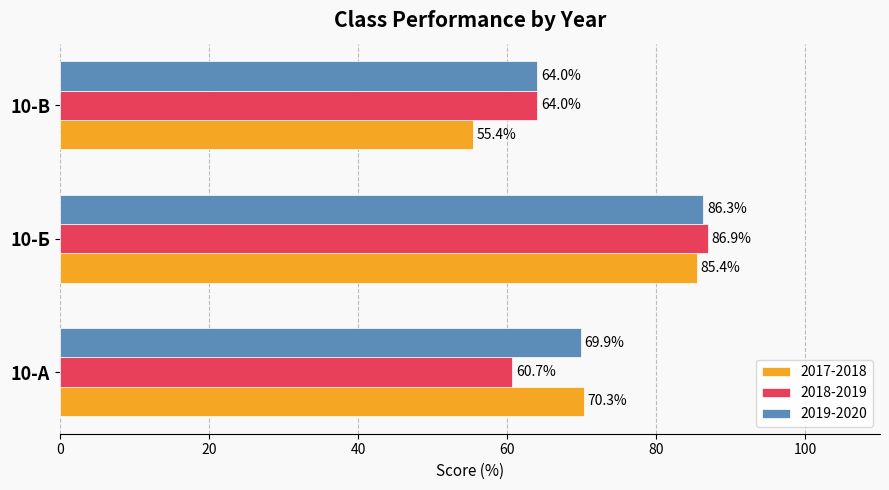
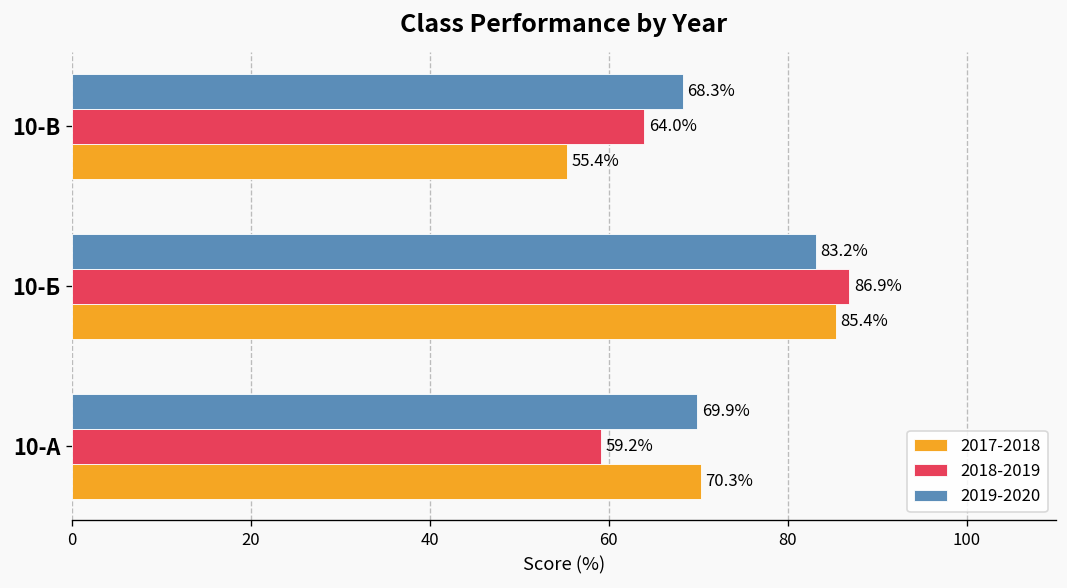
2019-2020, 10-В: 64.0% -> 68.3%
2019-2020, 10-Б: 86.3% -> 83.2%
2018-2019, 10-А: 60.7% -> 59.2%
